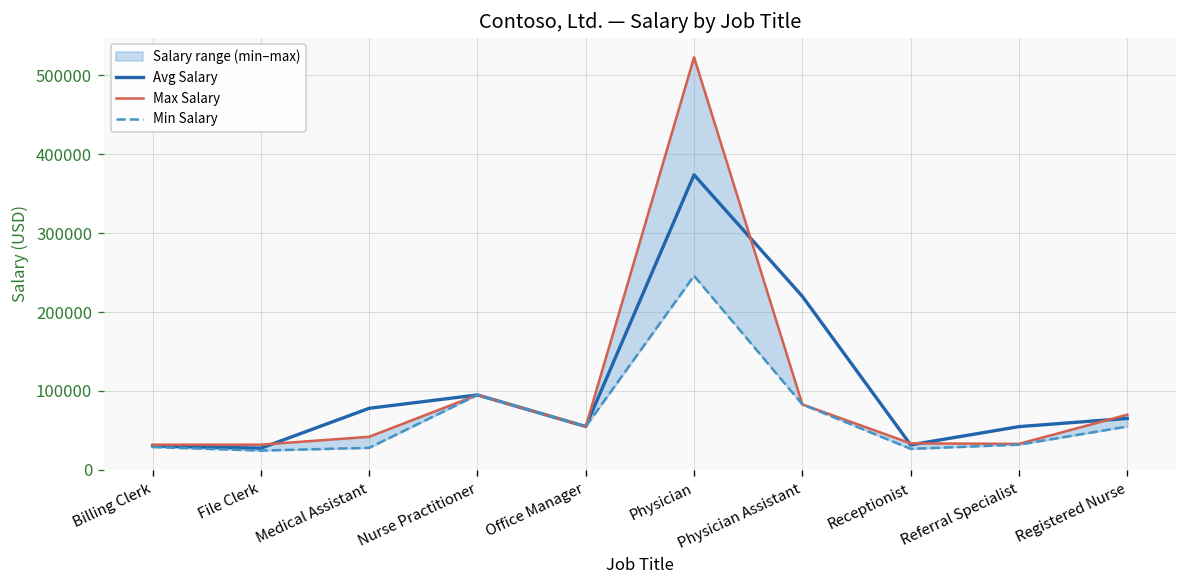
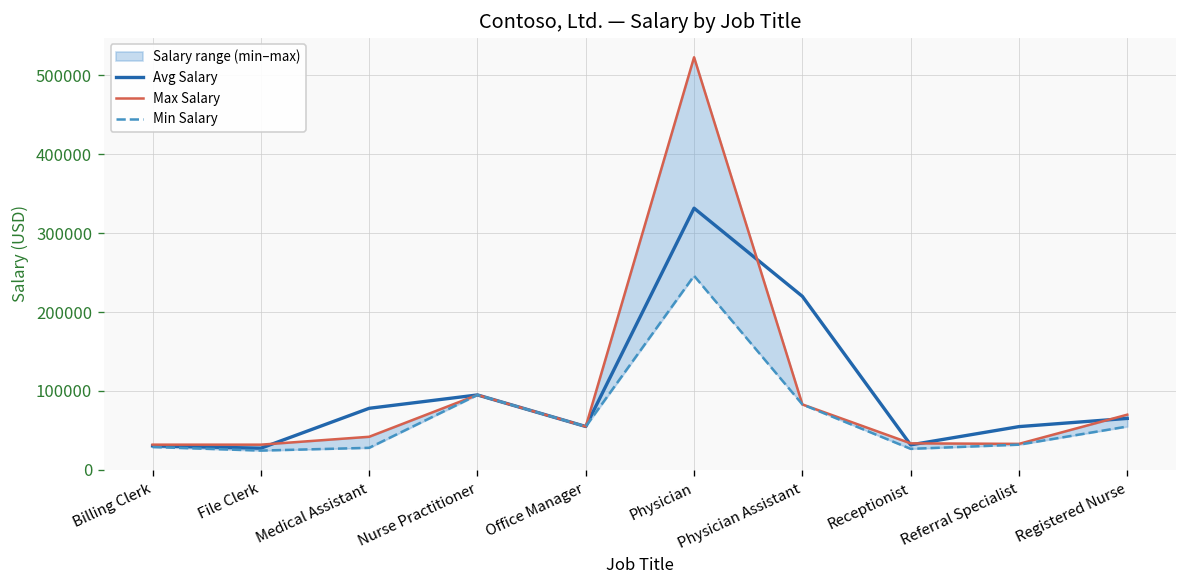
Avg Salary, Physician: 370000 -> 330000
